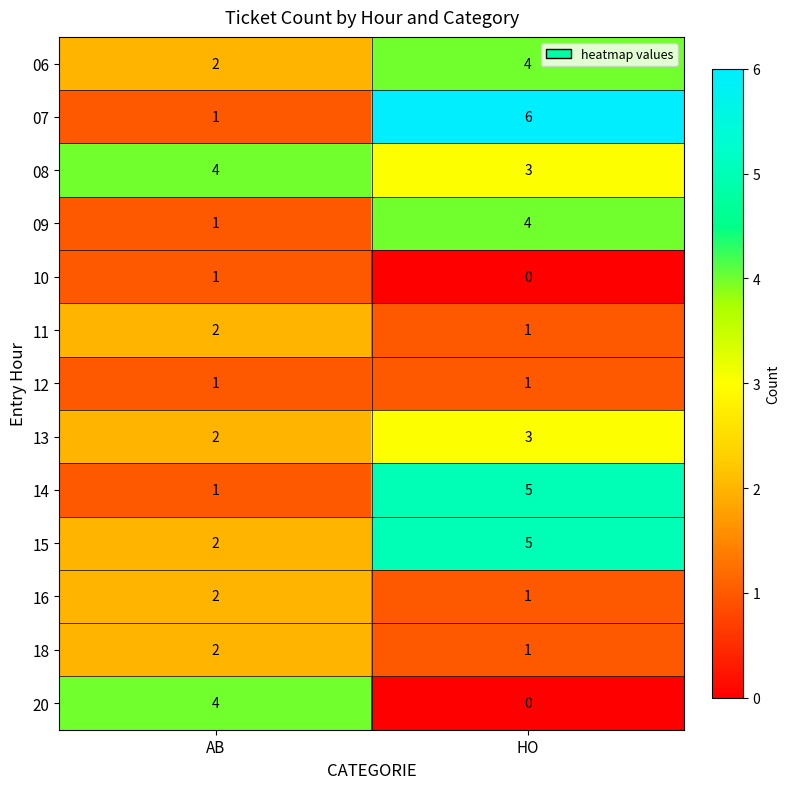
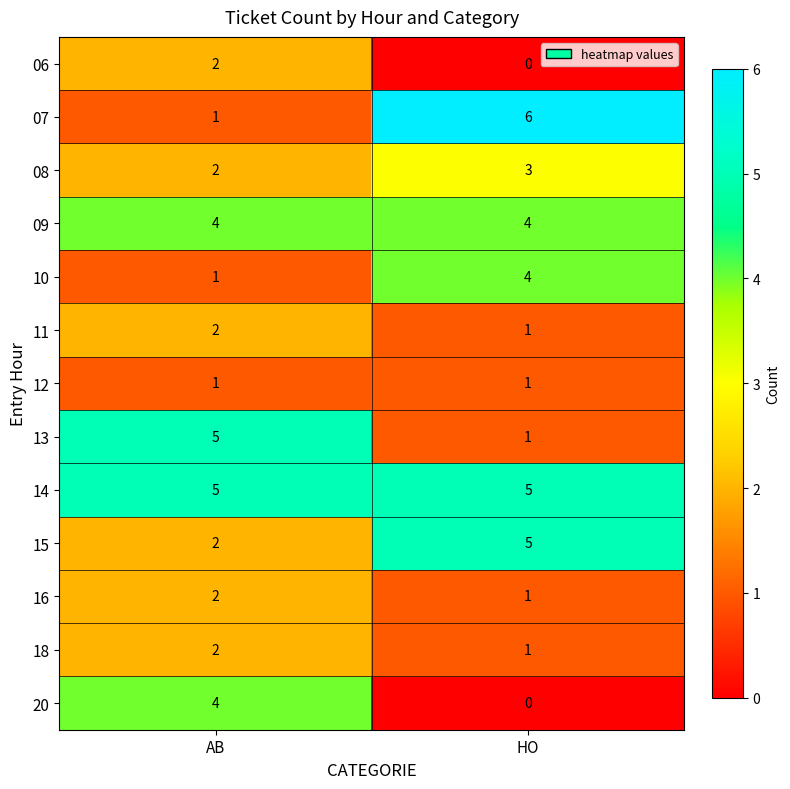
06, HO: 4 -> 0
08, AB: 4 -> 2
09, AB: 1 -> 4
10, HO: 0 -> 4
13, AB: 2 -> 5
13, HO: 3 -> 1
14, AB: 1 -> 5
